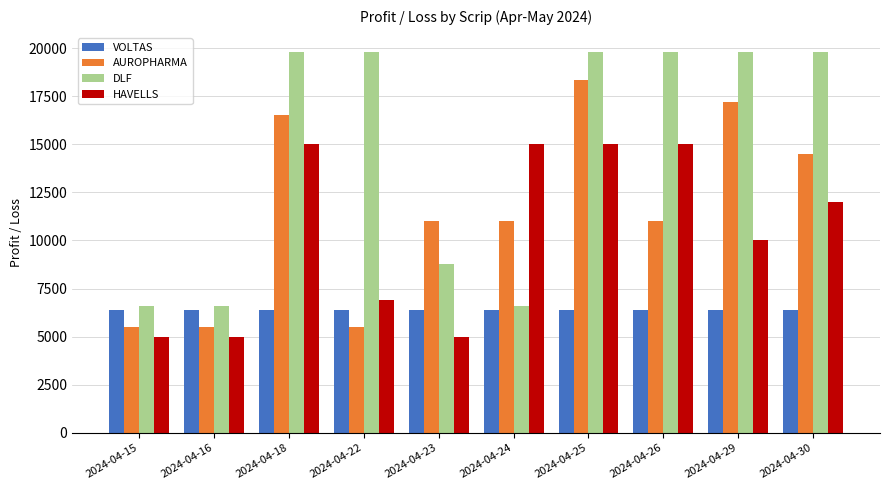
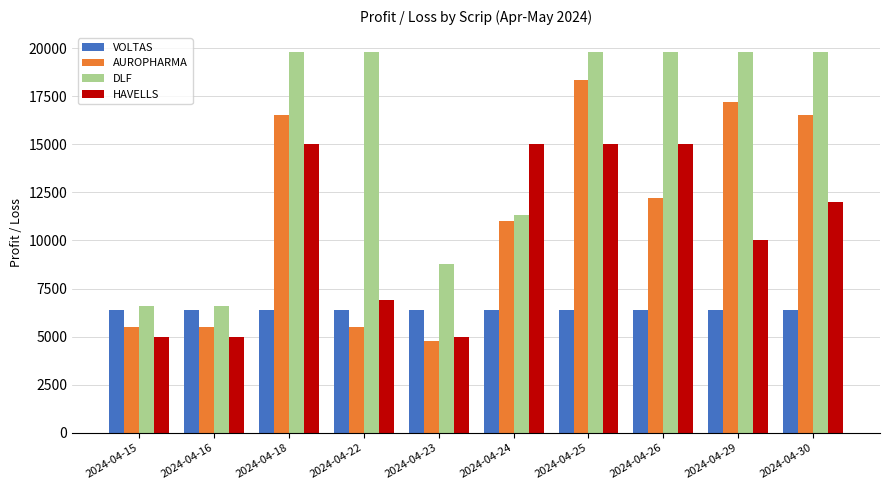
AUROPHARMA, 2024-04-23: 11000 -> 4800
DLF, 2024-04-24: 6600 -> 11300
AUROPHARMA, 2024-04-26: 11000 -> 12200
AUROPHARMA, 2024-04-30: 14500 -> 16500
